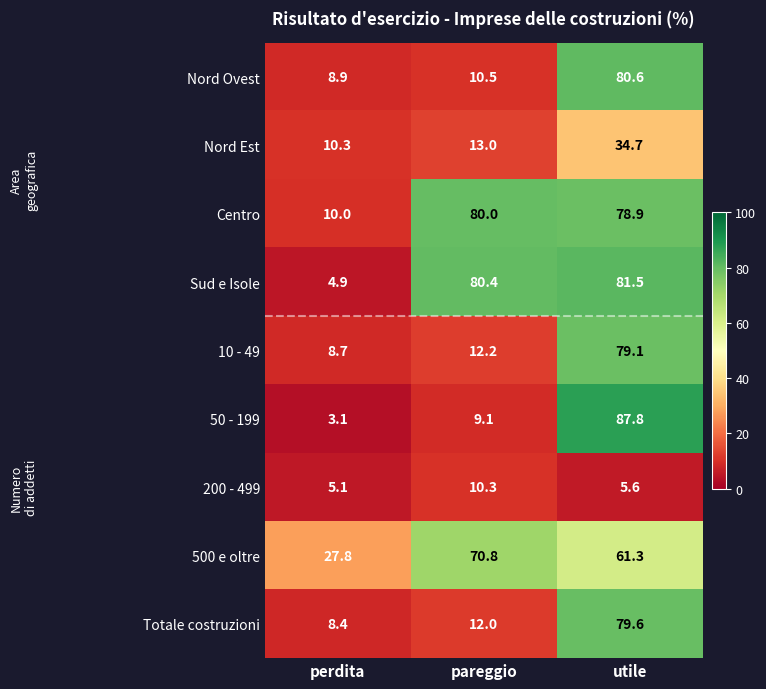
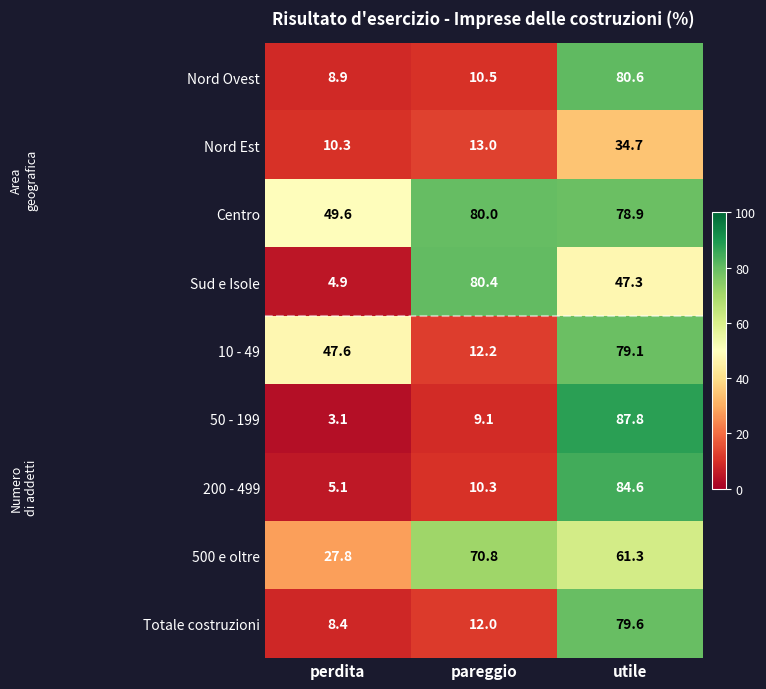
Centro, perdita: 10.0 -> 49.6
Sud e Isole, utile: 81.5 -> 47.3
10 - 49, perdita: 8.7 -> 47.6
200 - 499, utile: 5.6 -> 84.6
